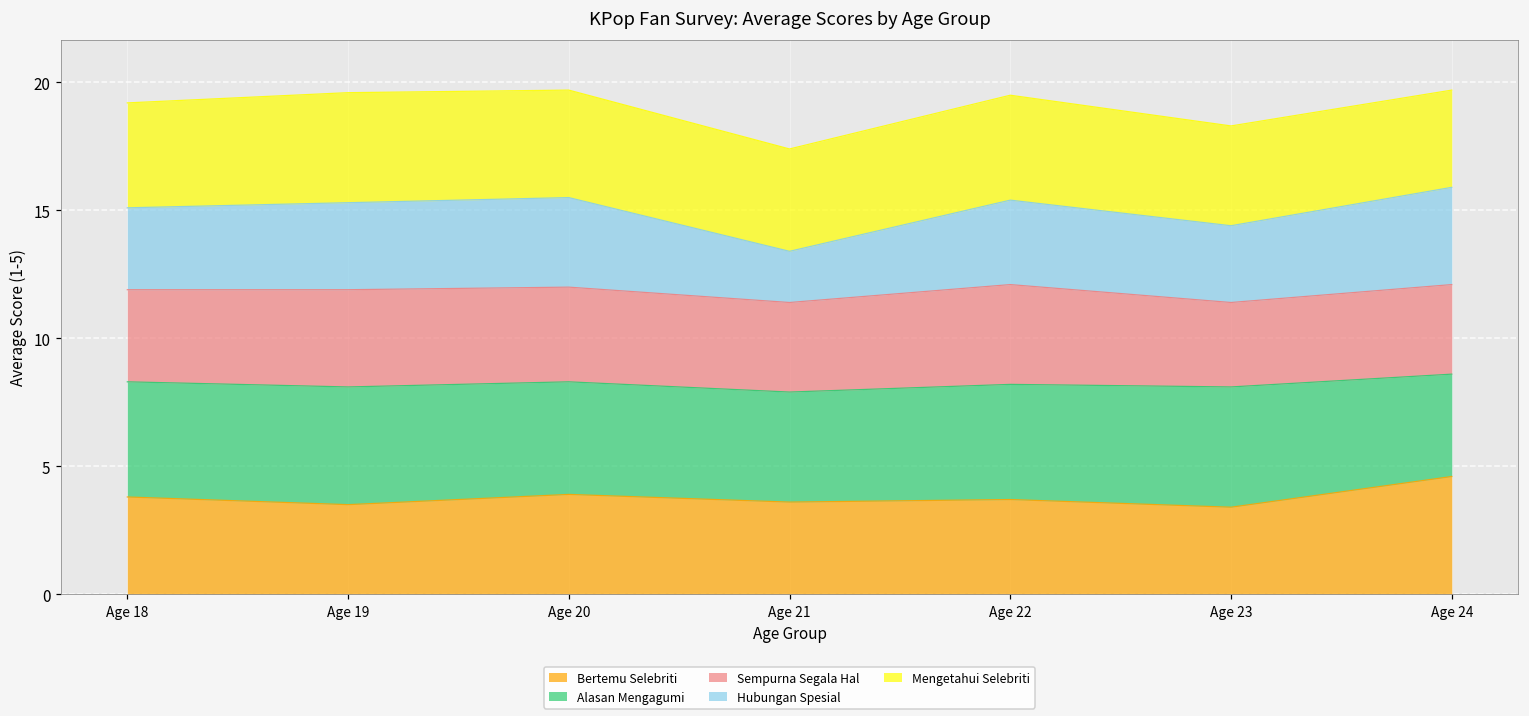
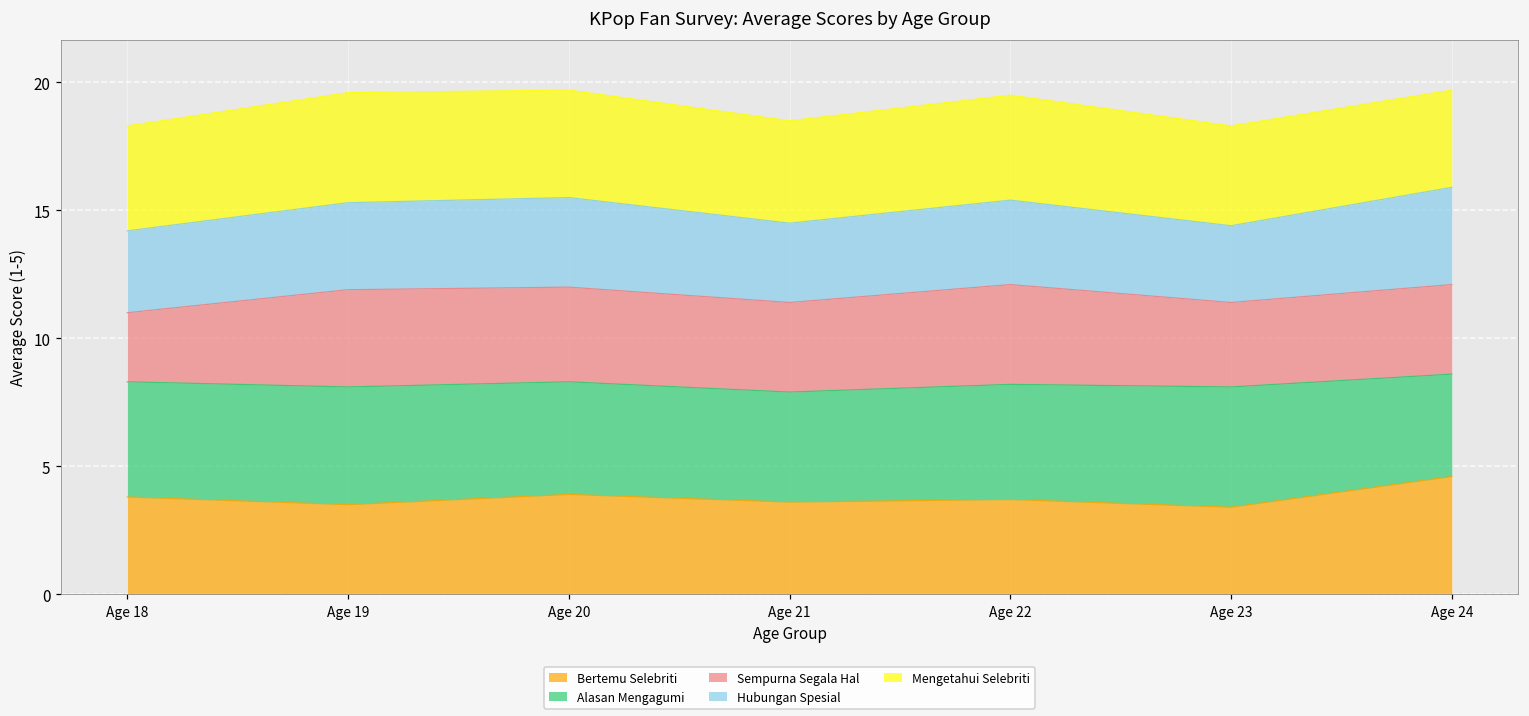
Sempurna Segala Hal, Age 18: 3.6 -> 2.7
Hubungan Spesial, Age 21: 2.0 -> 3.1
